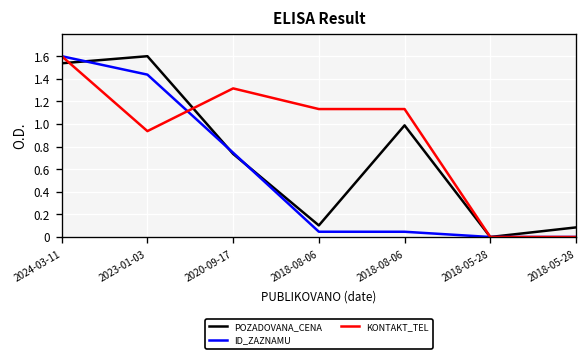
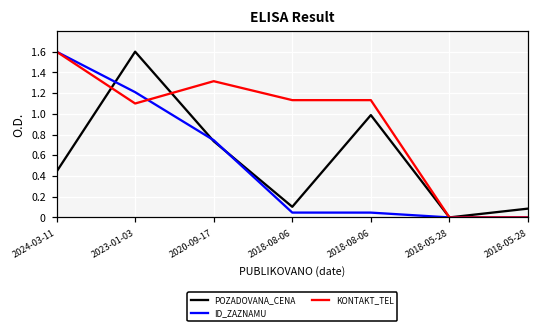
POZADOVANA_CENA, 2024-03-11: 1.5 -> 0.4
ID_ZAZNAMU, 2023-01-03: 1.4 -> 1.2
KONTAKT_TEL, 2023-01-03: 0.9 -> 1.1
